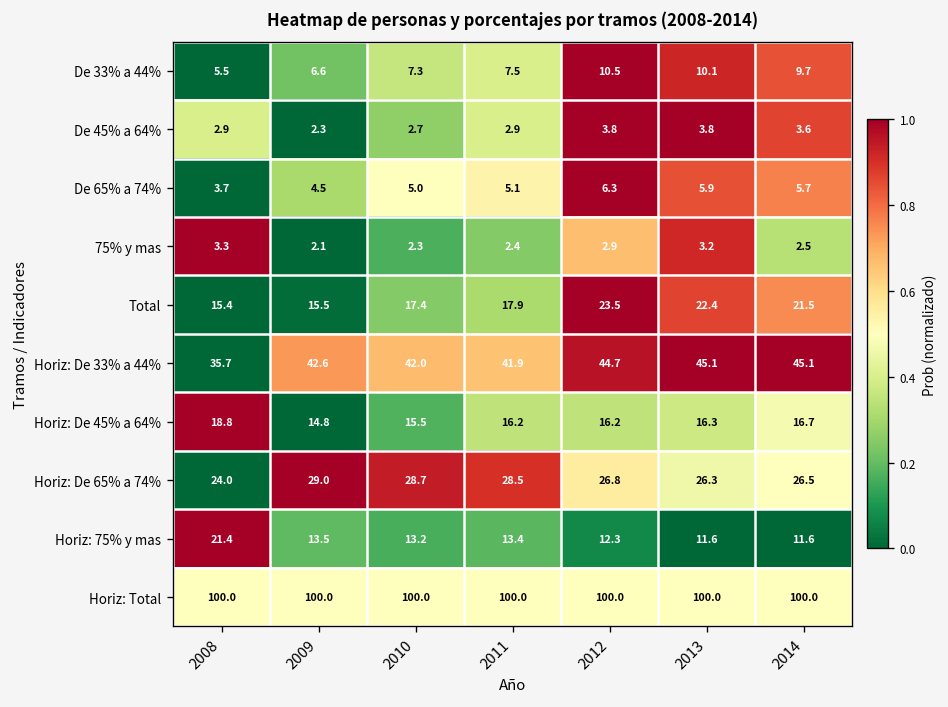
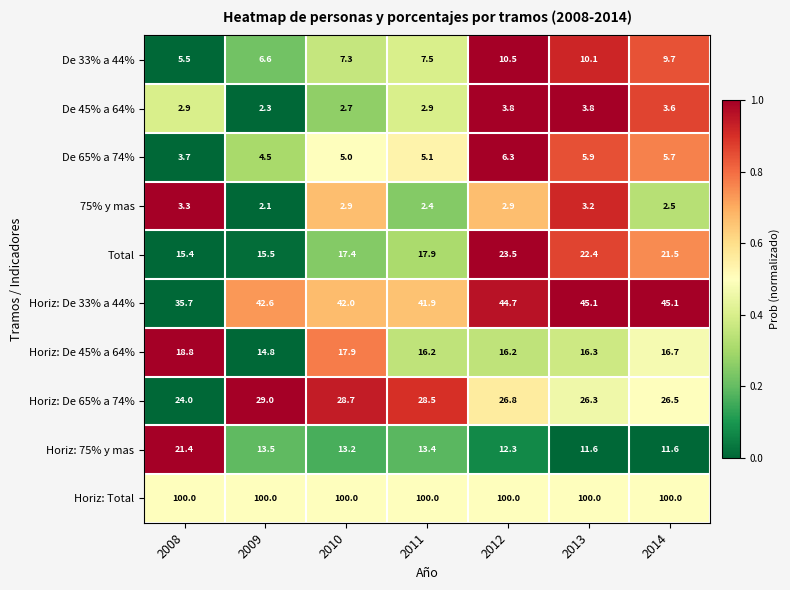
75% y mas, 2010: 2.3 -> 2.9
Horiz: De 45% a 64%, 2010: 15.5 -> 17.9
